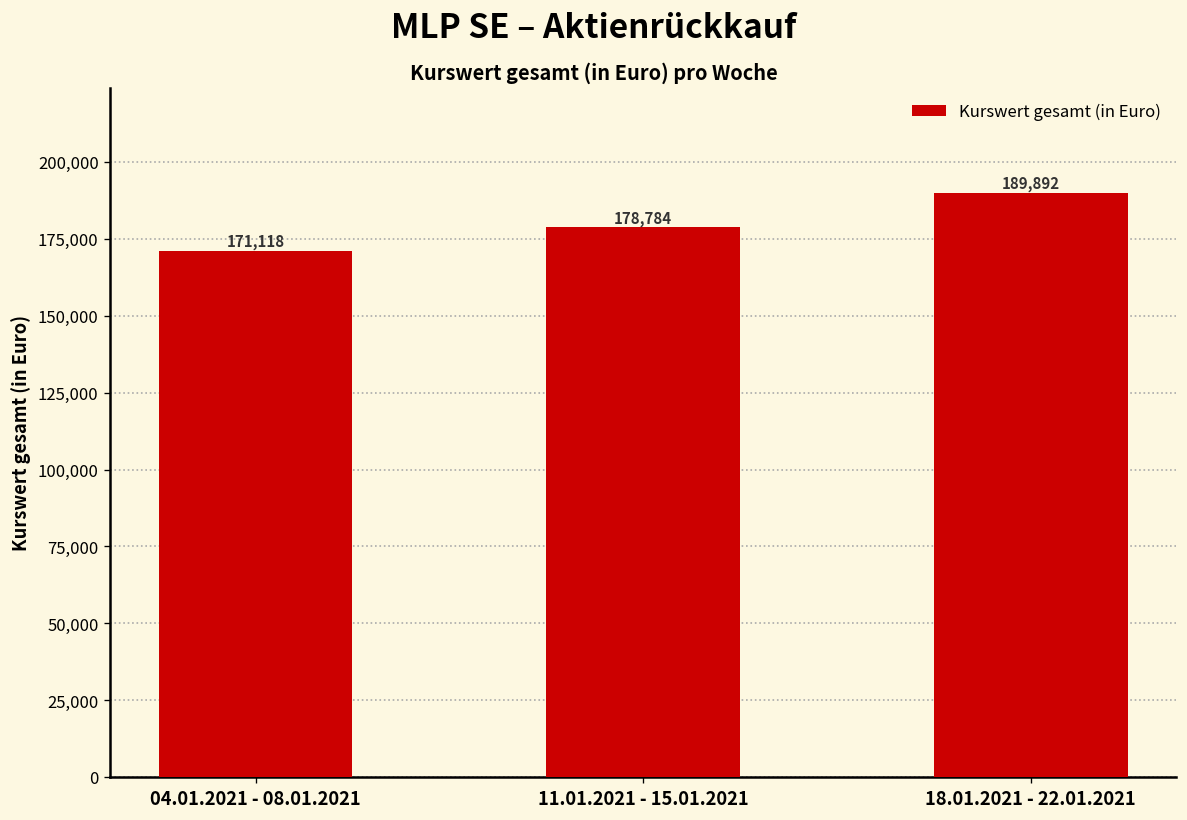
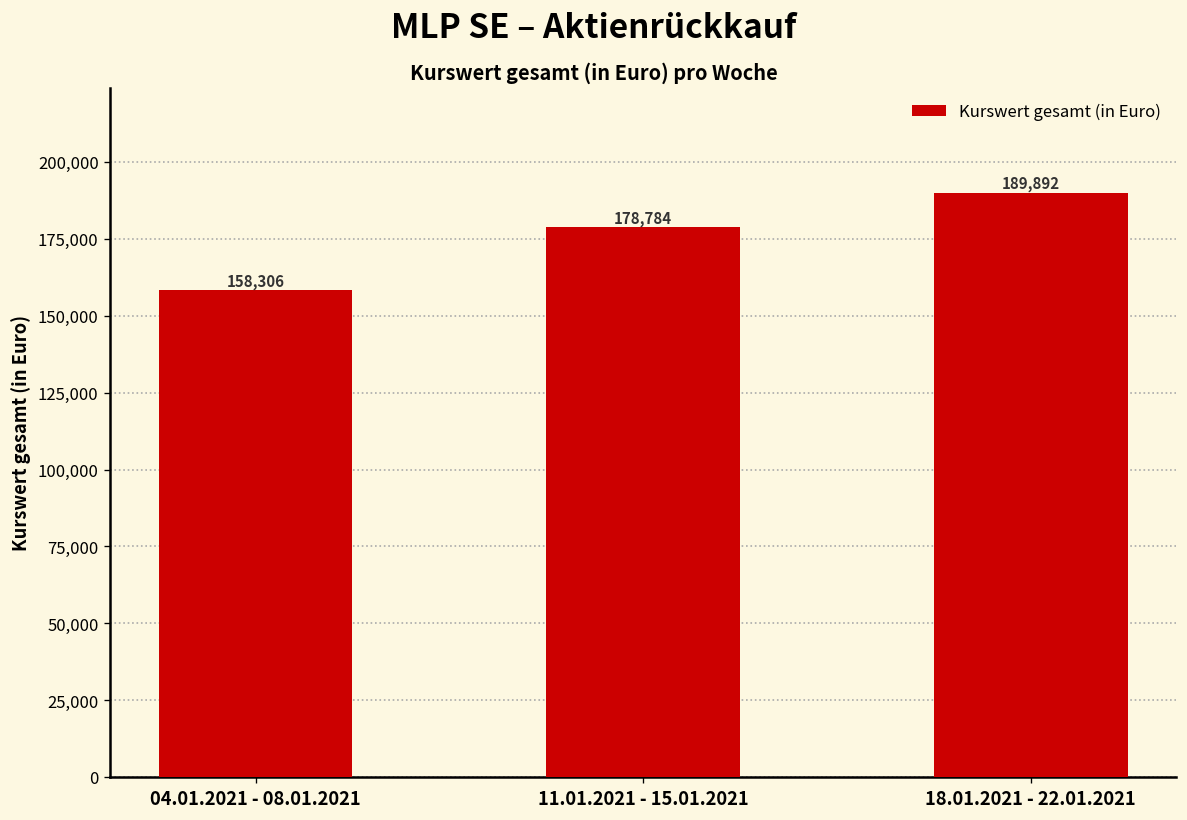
04.01.2021 - 08.01.2021: 171,118 -> 158,306
